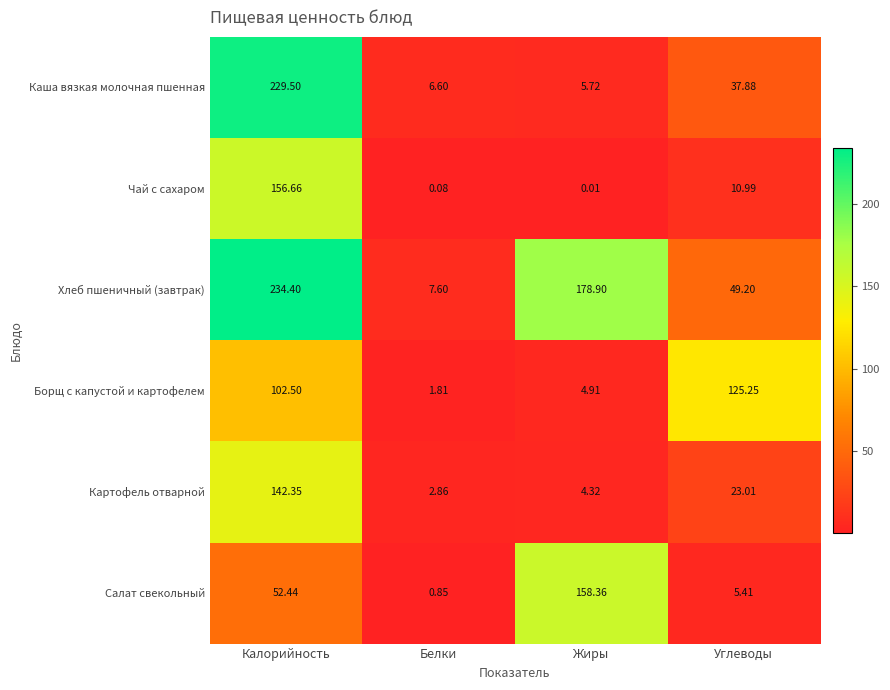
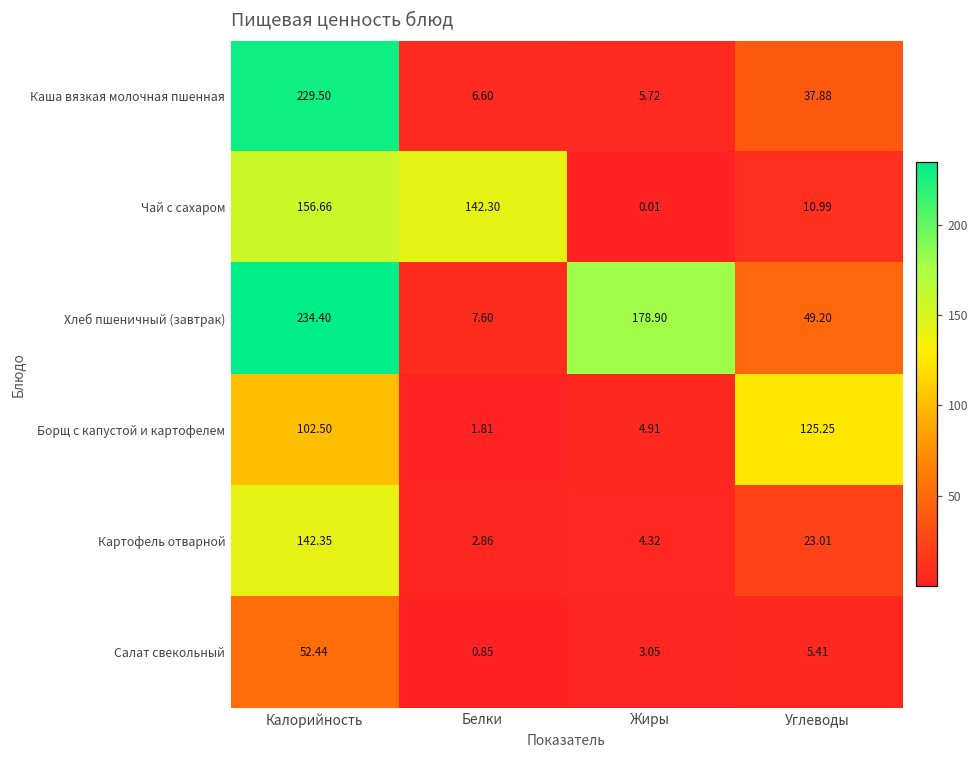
Чай с сахаром, Белки: 0.08 -> 142.30
Салат свекольный, Жиры: 158.36 -> 3.05
